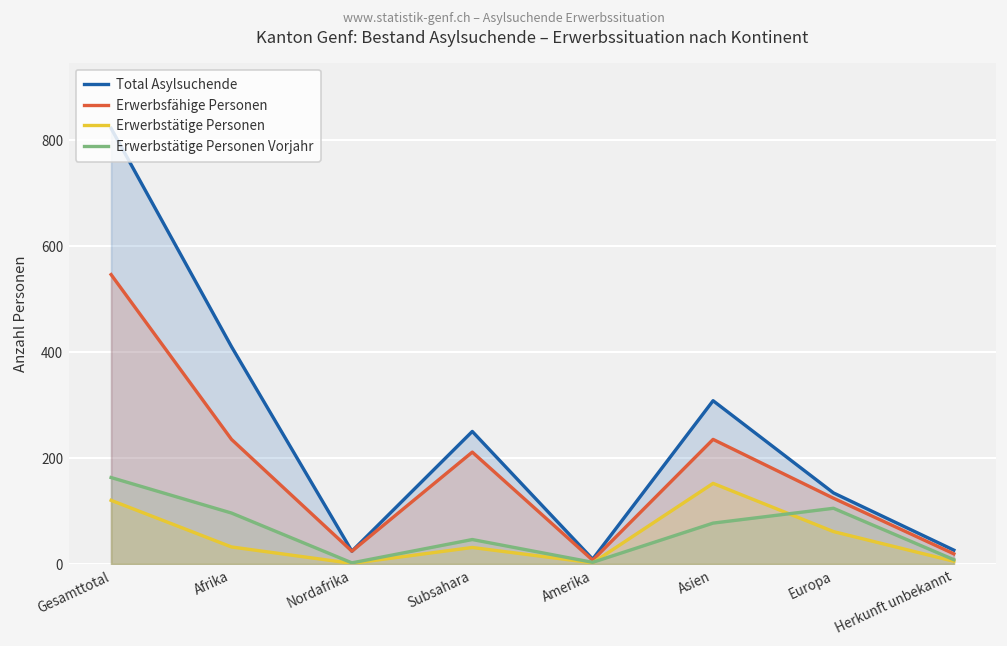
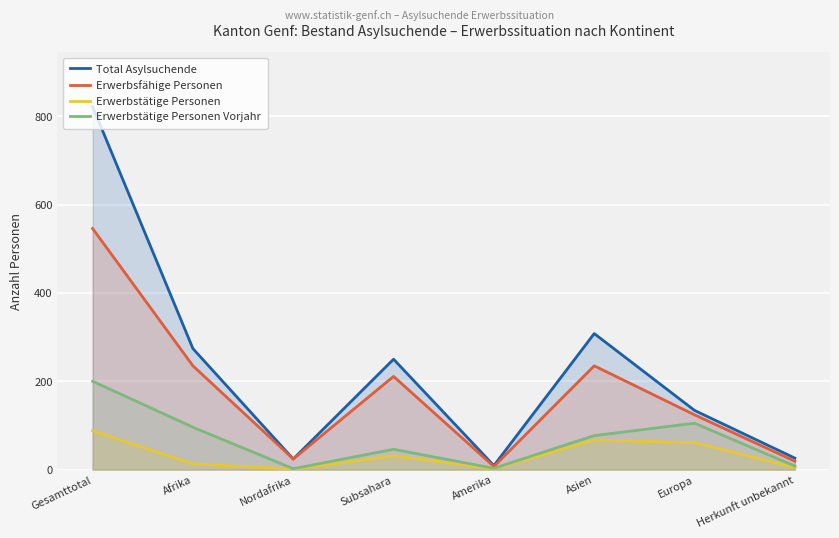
Erwerbstätige Personen, Gesamttotal: 120 -> 90
Erwerbstätige Personen Vorjahr, Gesamttotal: 160 -> 200
Total Asylsuchende, Afrika: 410 -> 270
Erwerbstätige Personen, Afrika: 30 -> 10
Erwerbstätige Personen, Asien: 150 -> 70
